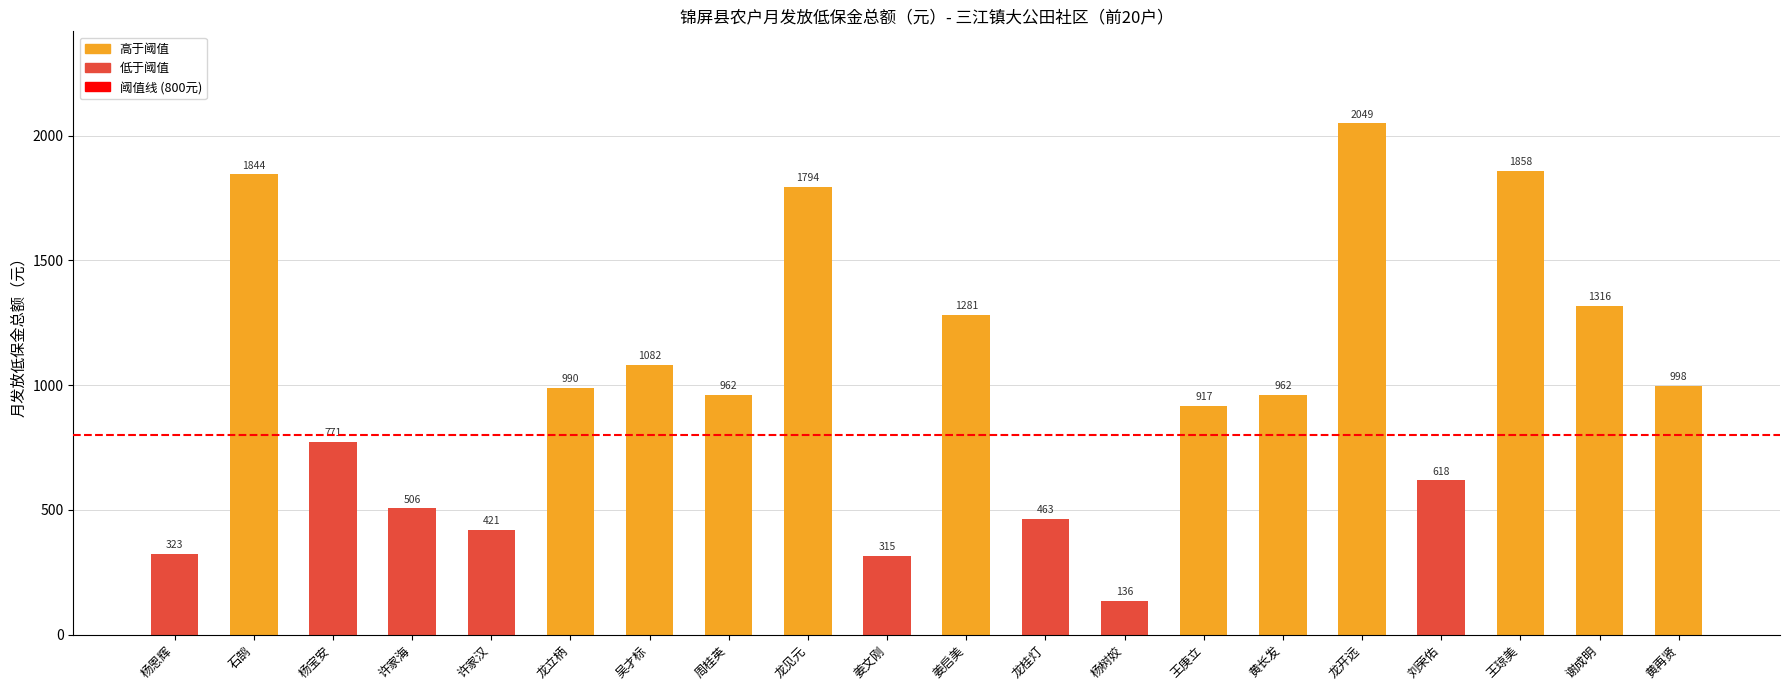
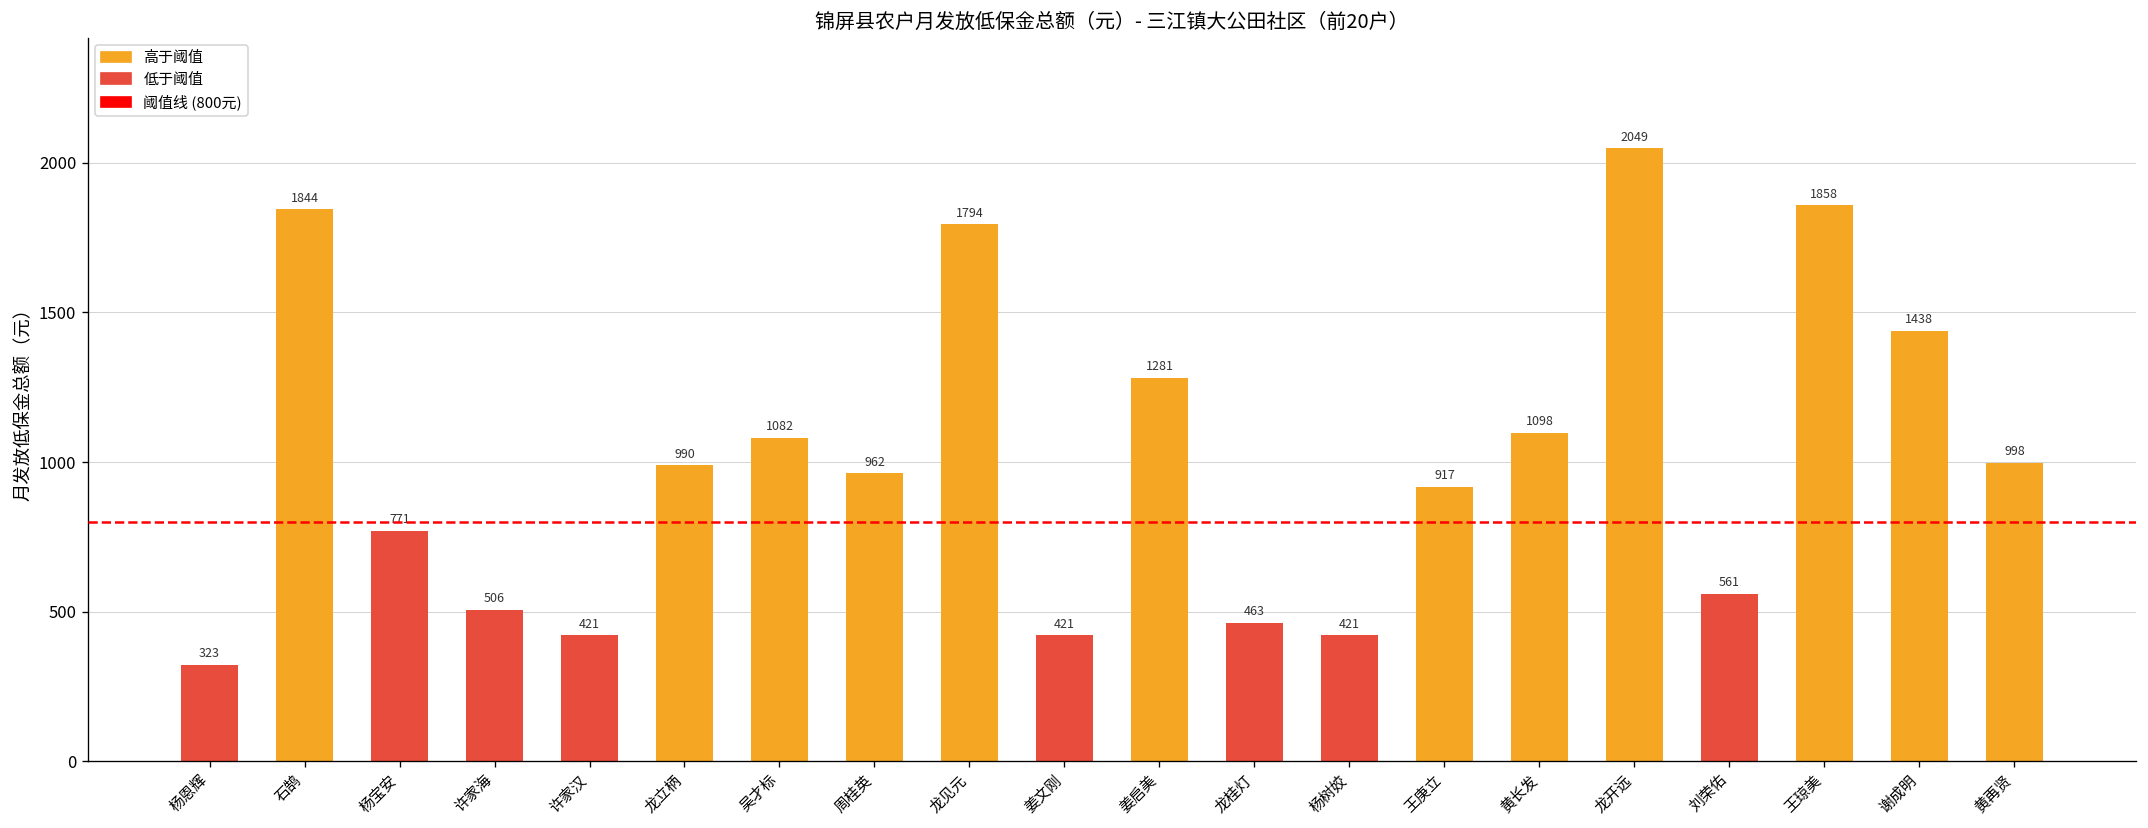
姜文刚: 315 -> 421
杨树姣: 136 -> 421
黄长发: 962 -> 1098
刘荣佑: 618 -> 561
谢成明: 1316 -> 1438
